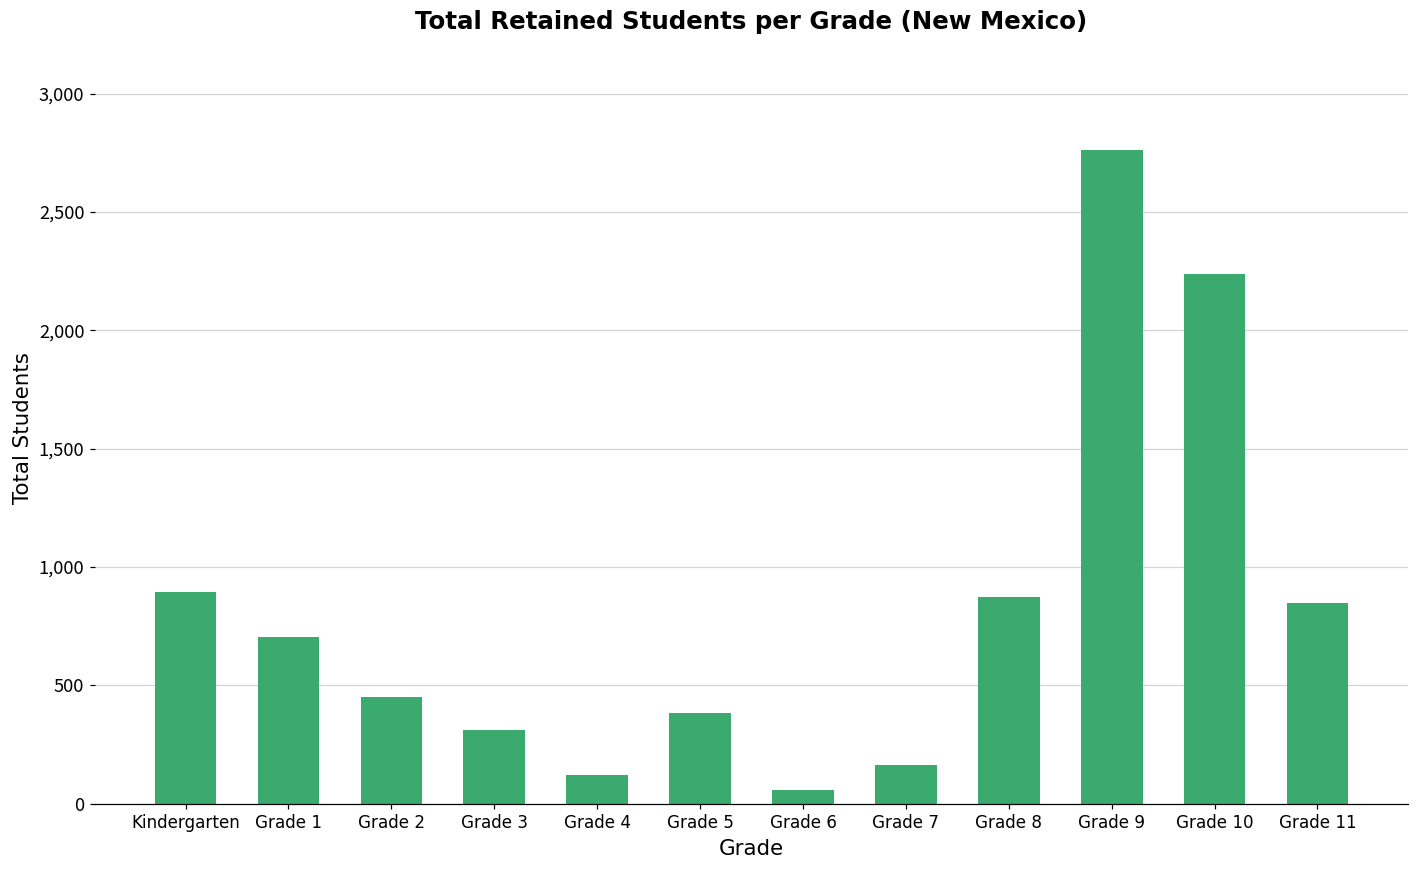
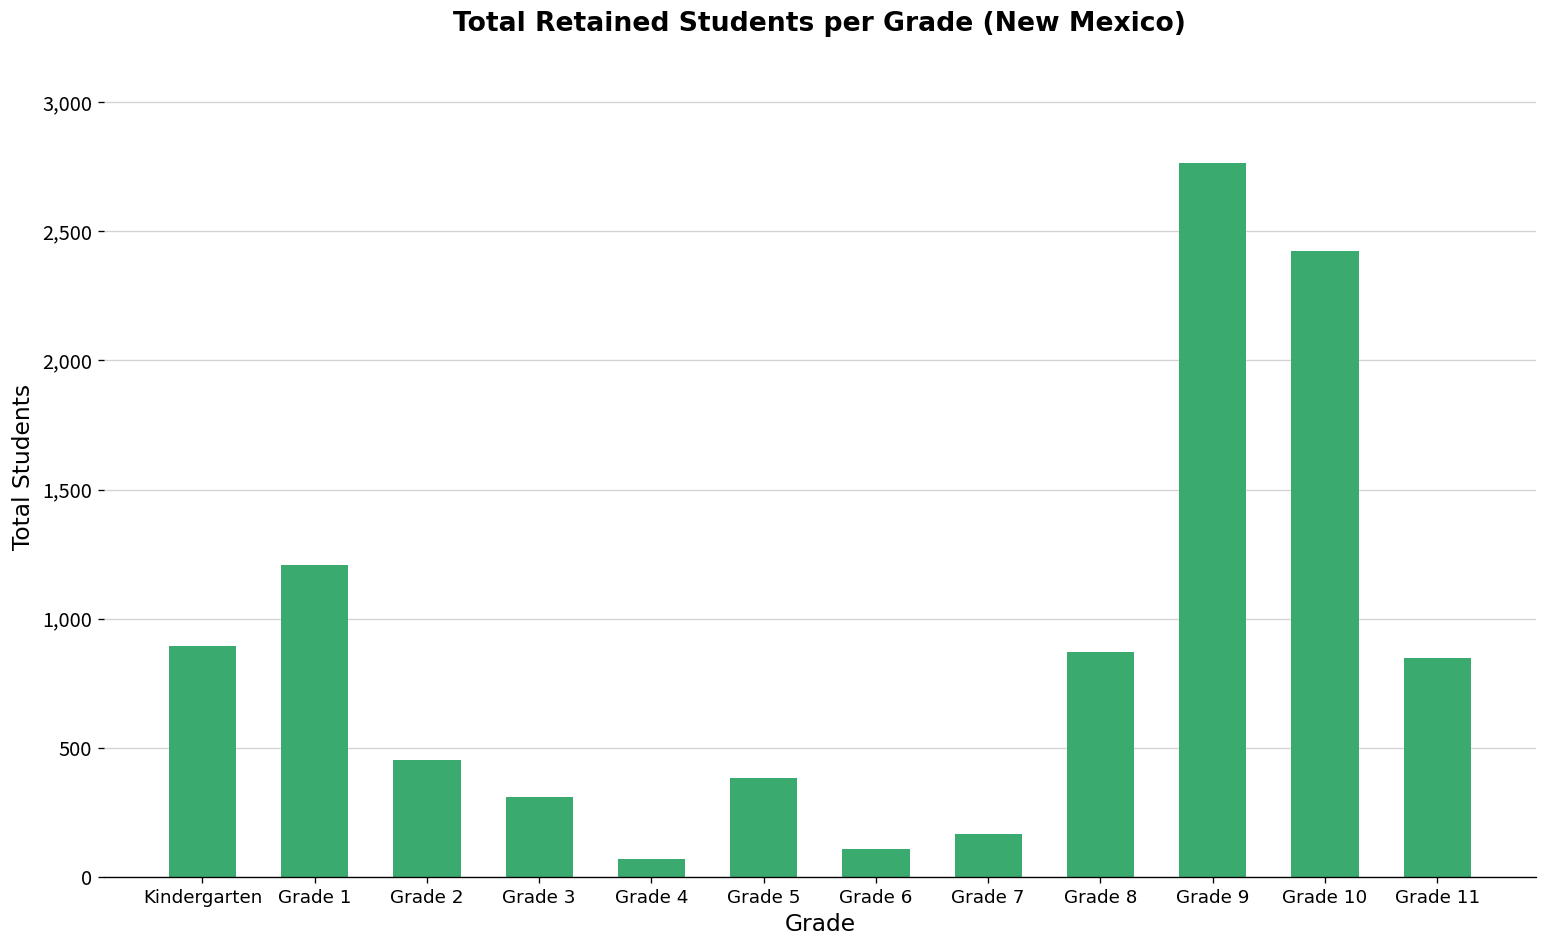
Grade 1: 710 -> 1,210
Grade 4: 120 -> 70
Grade 6: 60 -> 110
Grade 10: 2,240 -> 2,430
